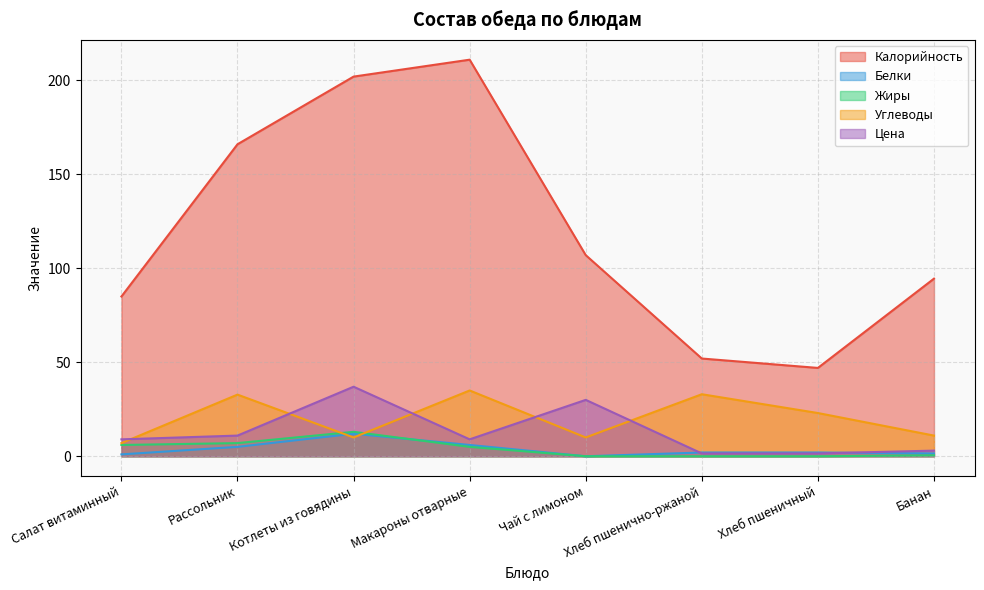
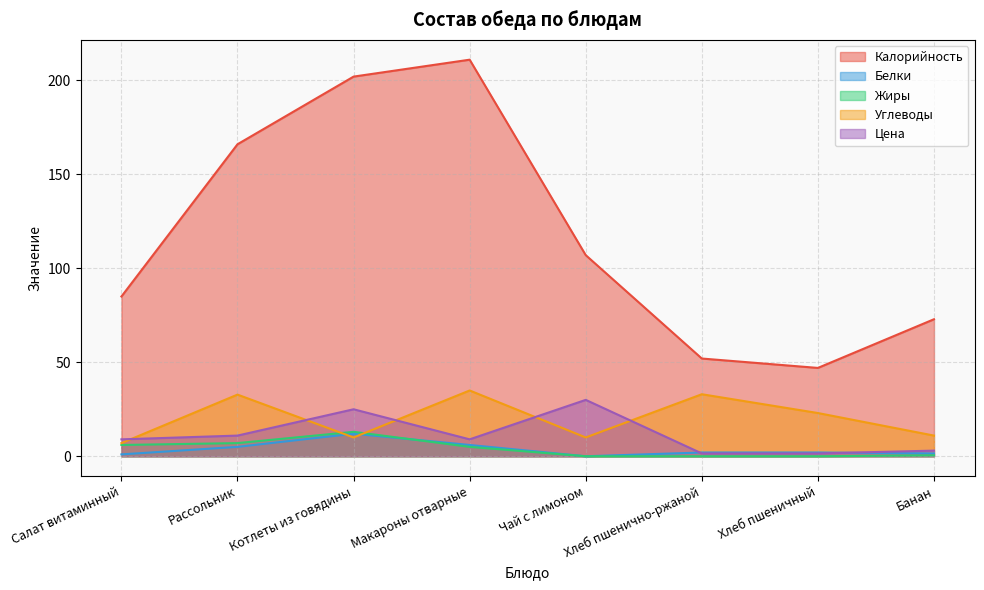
Цена, Котлеты из говядины: 37 -> 25
Калорийность, Банан: 95 -> 73
